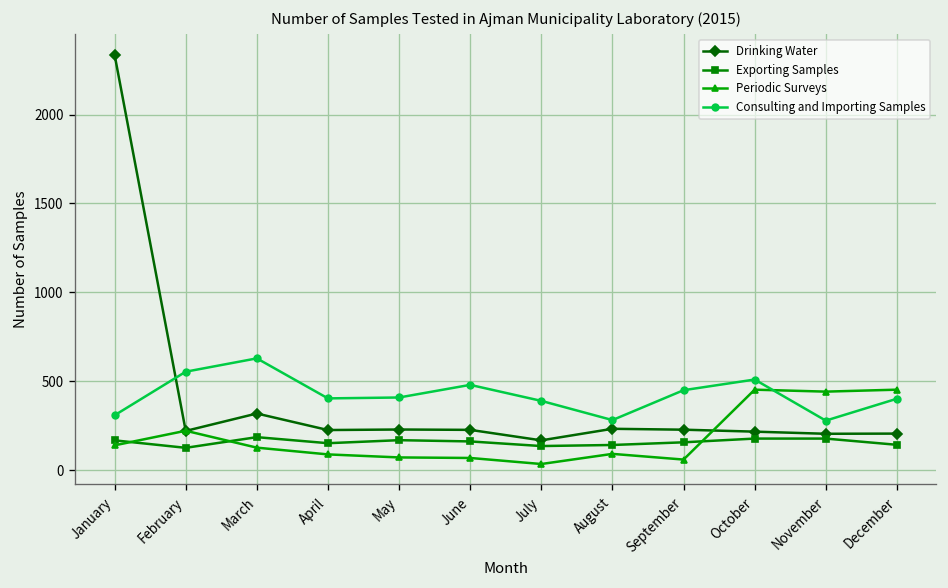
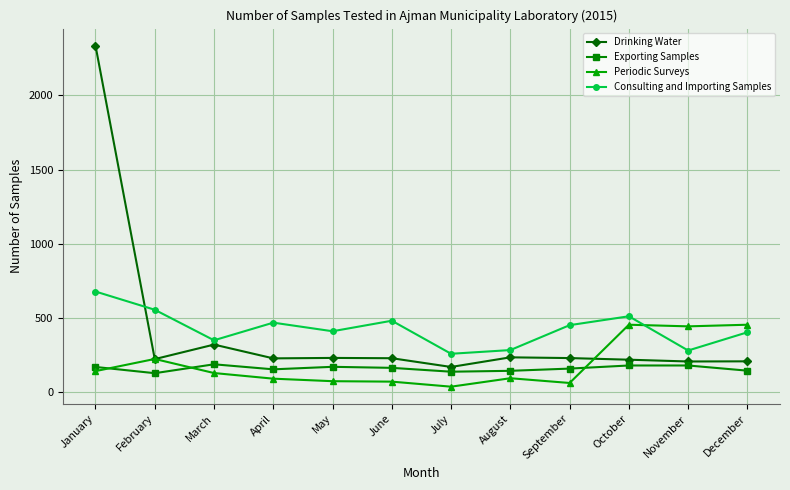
Consulting and Importing Samples, January: 310 -> 680
Consulting and Importing Samples, March: 630 -> 350
Consulting and Importing Samples, April: 400 -> 470
Consulting and Importing Samples, July: 390 -> 260
